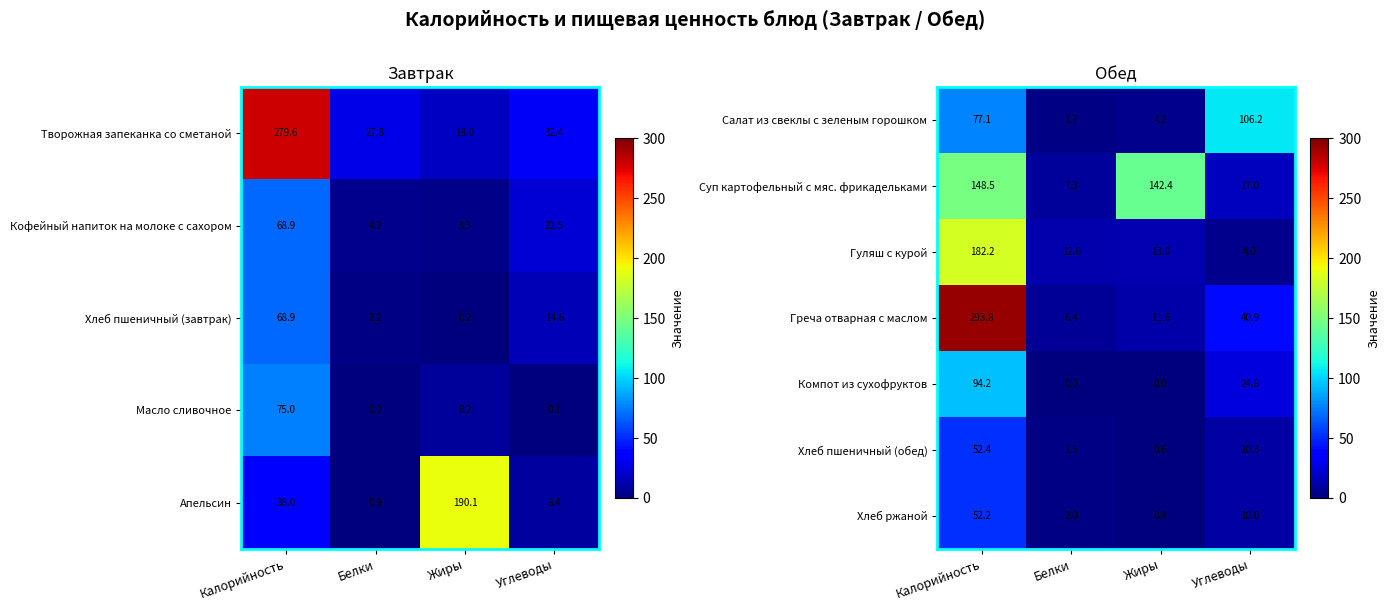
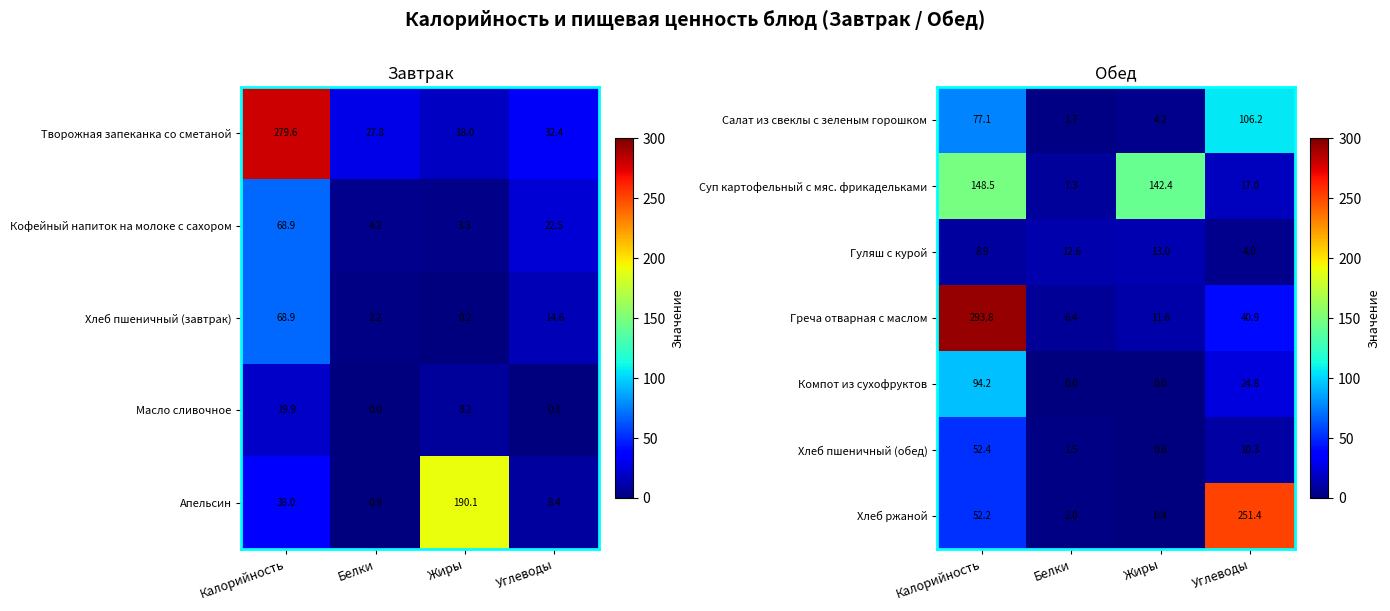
Завтрак, Масло сливочное, Калорийность: 75.0 -> 19.9
Обед, Гуляш с курой, Калорийность: 182.2 -> 8.9
Обед, Хлеб ржаной, Углеводы: 10.0 -> 251.4
